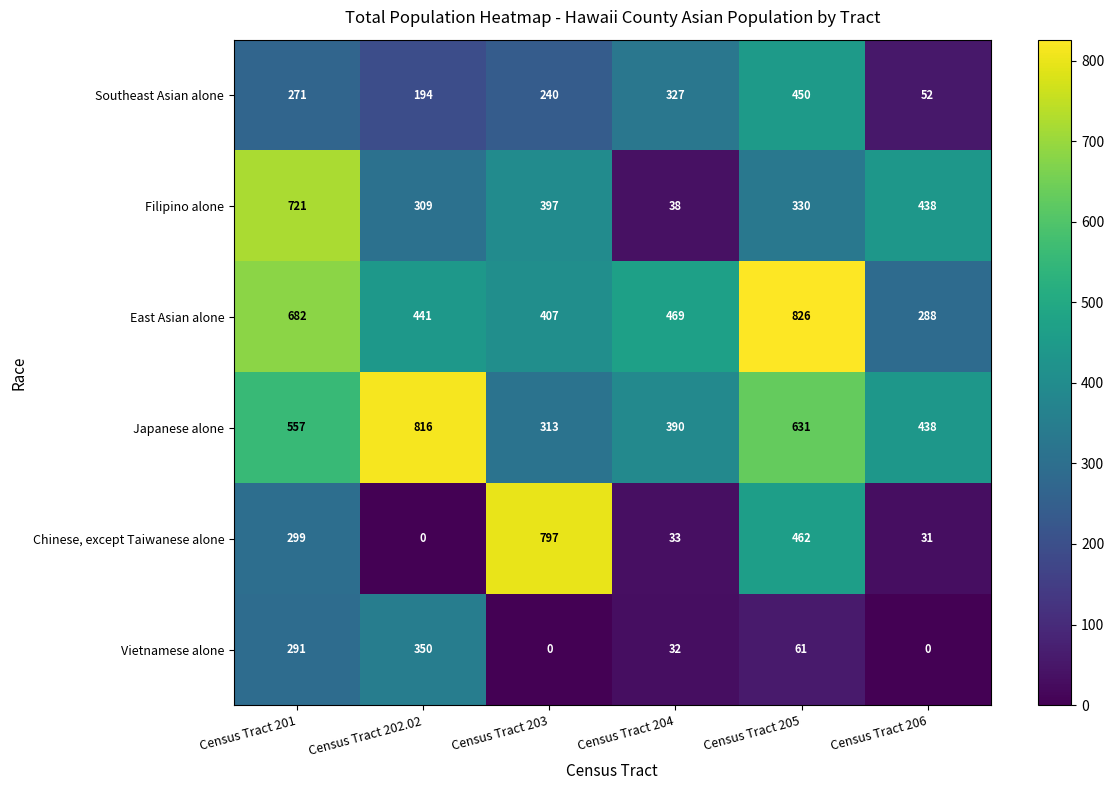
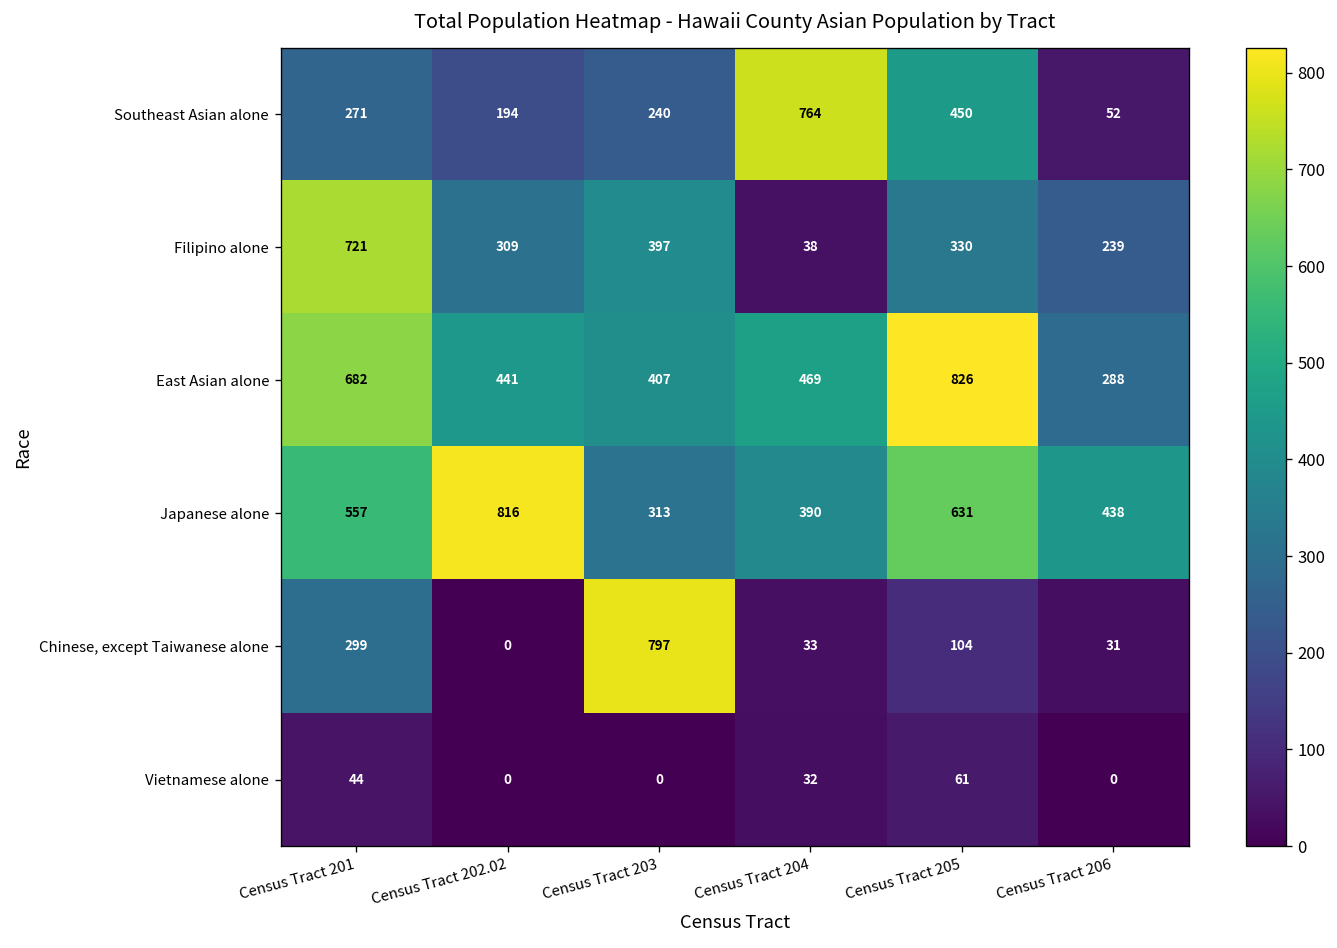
Southeast Asian alone, Census Tract 204: 327 -> 764
Filipino alone, Census Tract 206: 438 -> 239
Chinese, except Taiwanese alone, Census Tract 205: 462 -> 104
Vietnamese alone, Census Tract 201: 291 -> 44
Vietnamese alone, Census Tract 202.02: 350 -> 0
